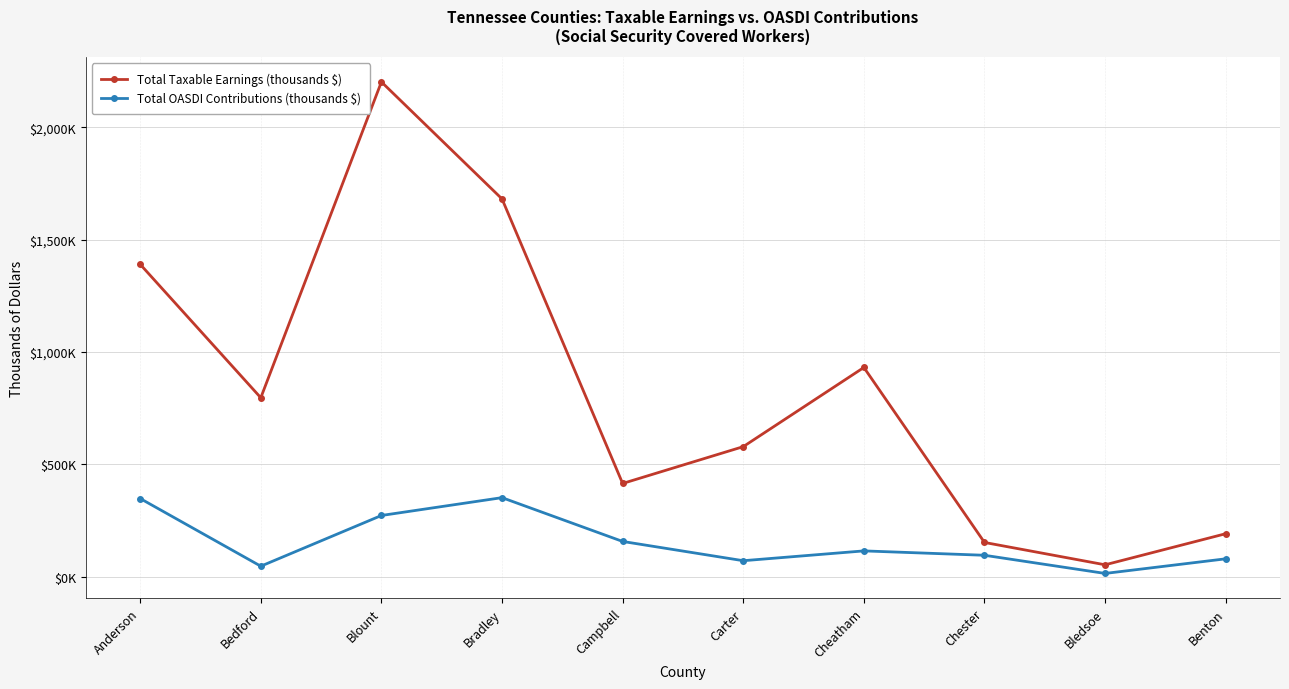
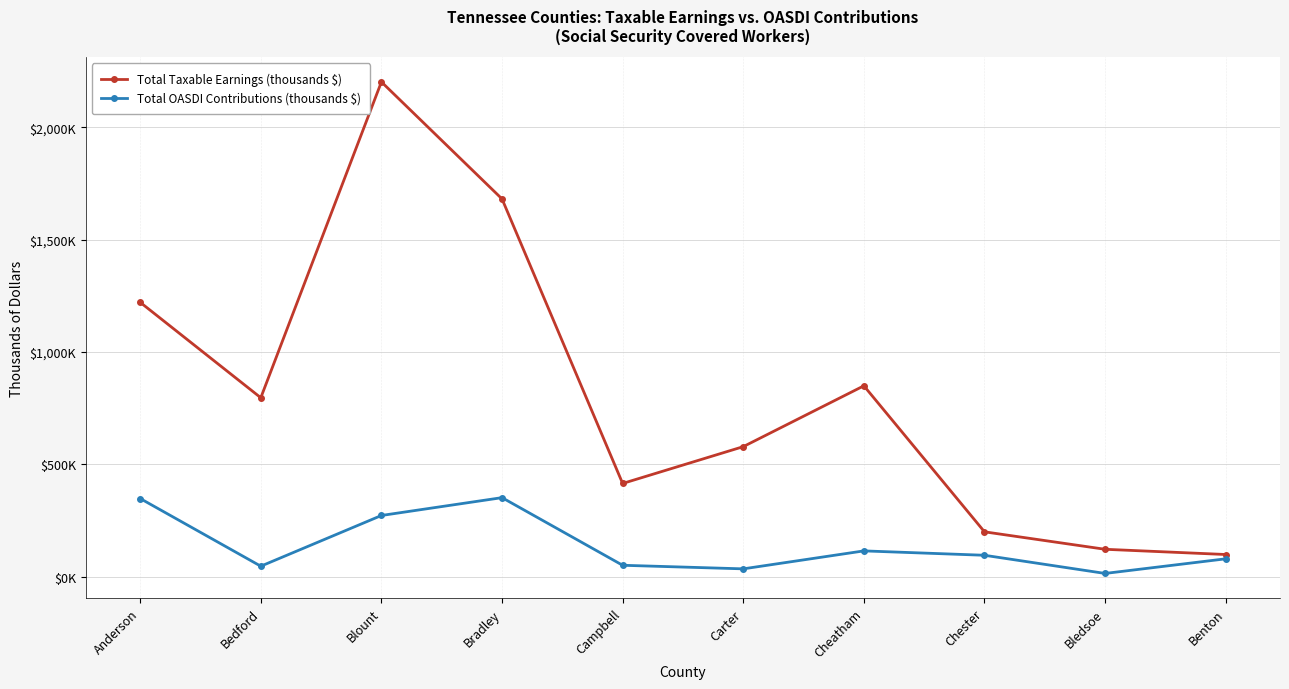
Total Taxable Earnings (thousands $), Anderson: $1,390,000 -> $1,220,000
Total OASDI Contributions (thousands $), Campbell: $160,000 -> $50,000
Total OASDI Contributions (thousands $), Carter: $70,000 -> $40,000
Total Taxable Earnings (thousands $), Cheatham: $930,000 -> $850,000
Total Taxable Earnings (thousands $), Chester: $150,000 -> $200,000
Total Taxable Earnings (thousands $), Bledsoe: $50,000 -> $120,000
Total Taxable Earnings (thousands $), Benton: $190,000 -> $100,000
